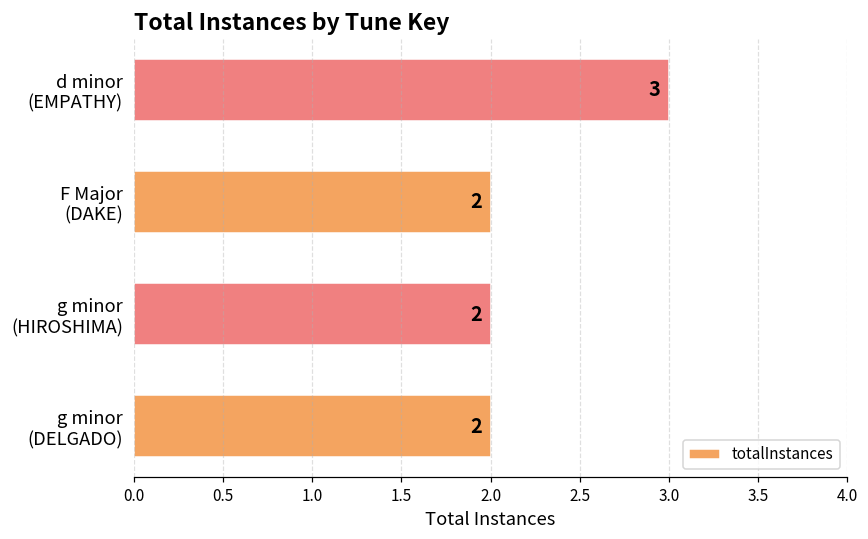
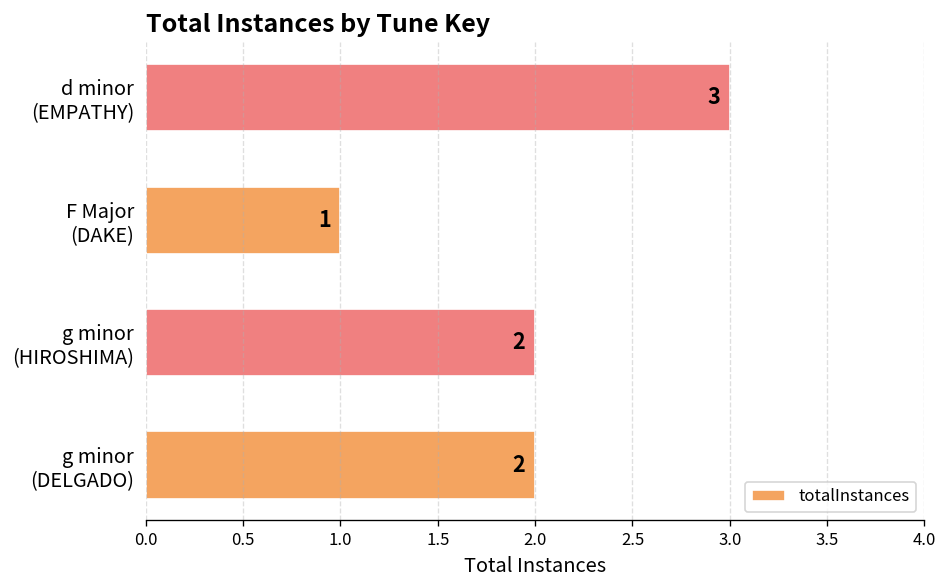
F Major (DAKE): 2 -> 1
